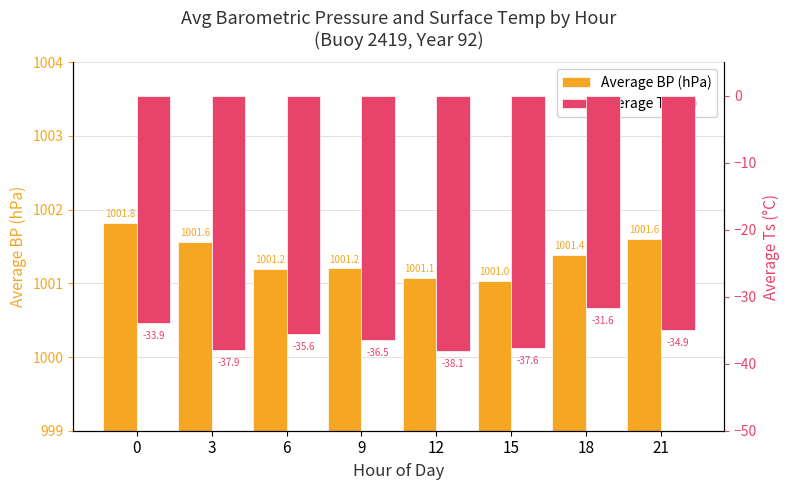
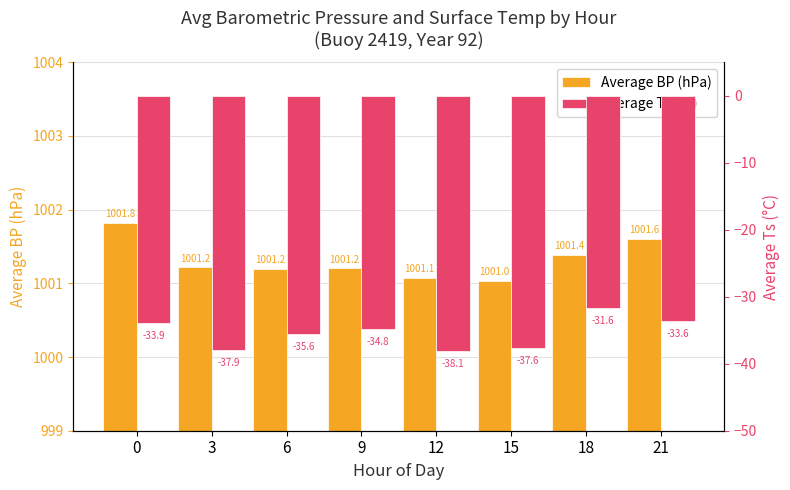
Average BP (hPa), 3: 1001.6 -> 1001.2
Average Ts (°C), 9: -36.5 -> -34.8
Average Ts (°C), 21: -34.9 -> -33.6
